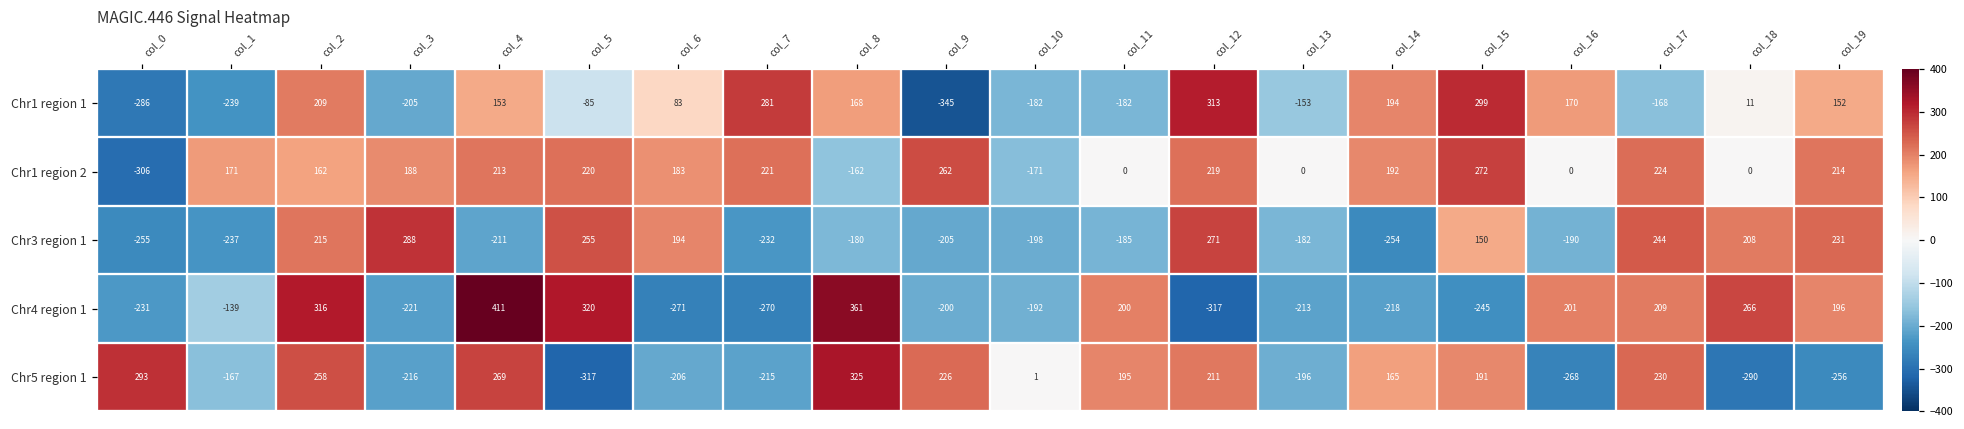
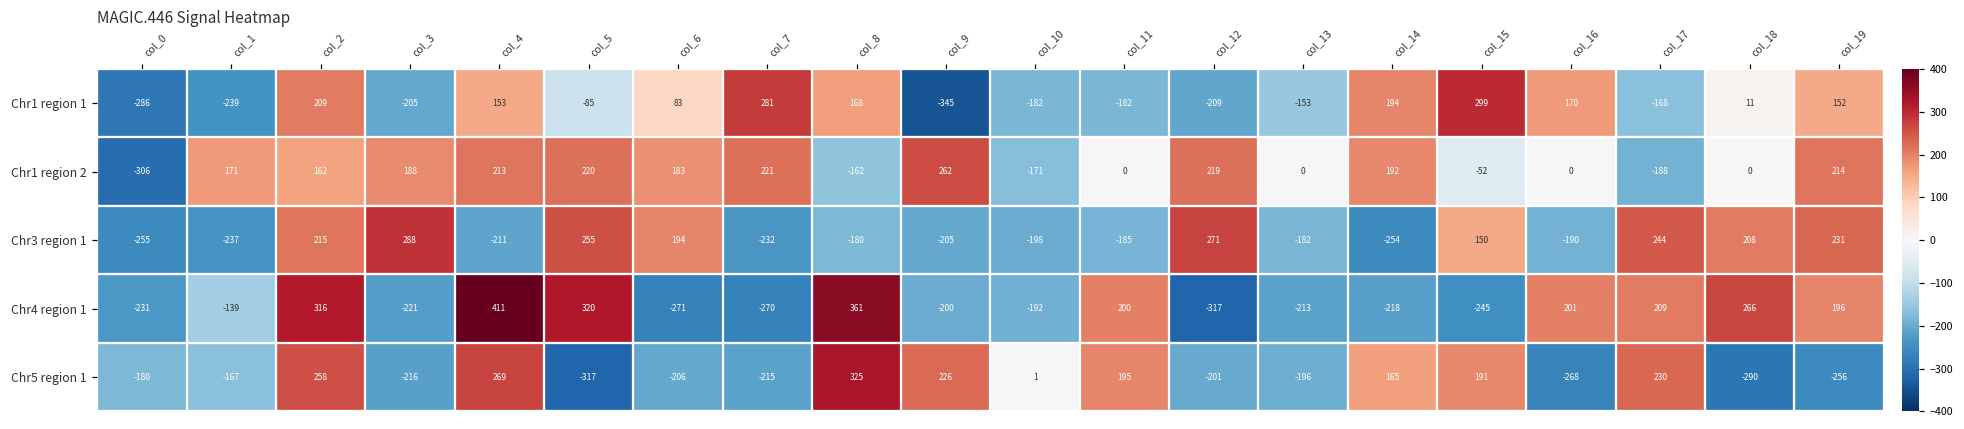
Chr1 region 1, col_12: 313 -> -209
Chr1 region 2, col_15: 272 -> -52
Chr1 region 2, col_17: 224 -> -188
Chr5 region 1, col_0: 293 -> -180
Chr5 region 1, col_12: 211 -> -201
